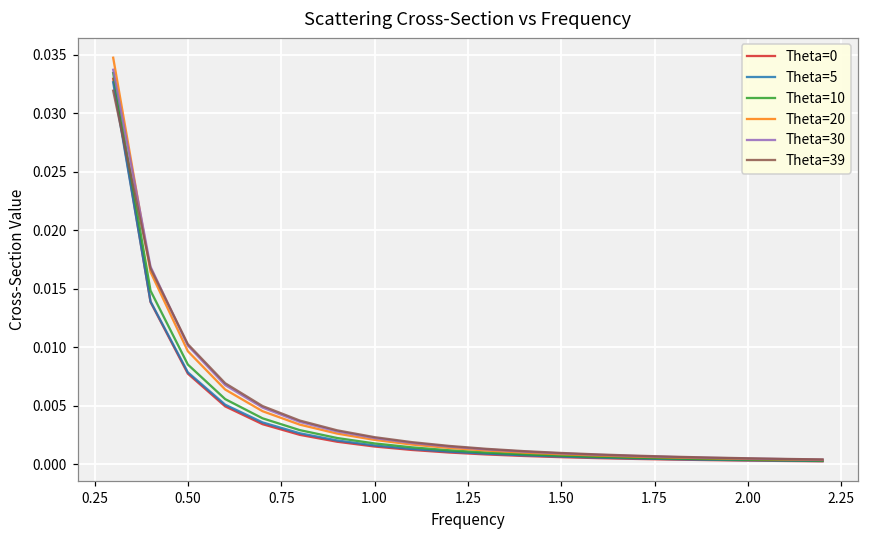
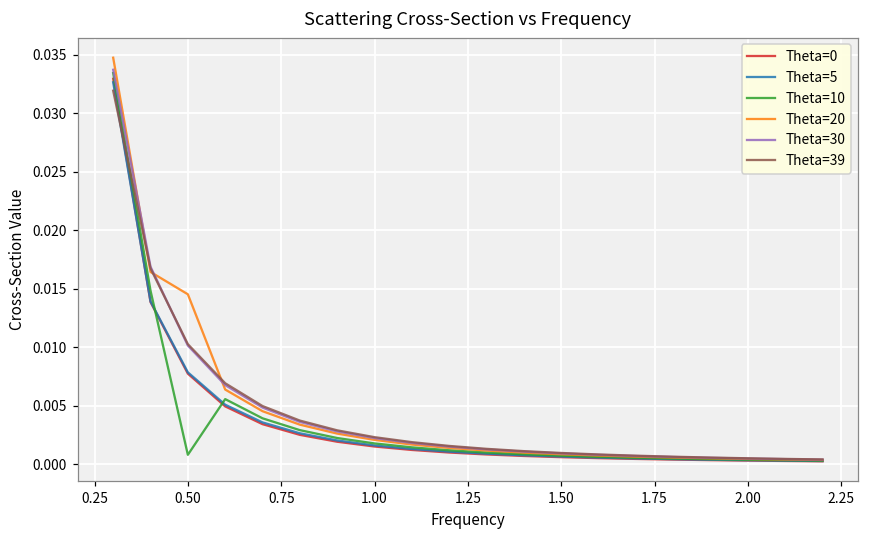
Theta=10, 0.50: 0.0085 -> 0.0008
Theta=20, 0.50: 0.0097 -> 0.0145
